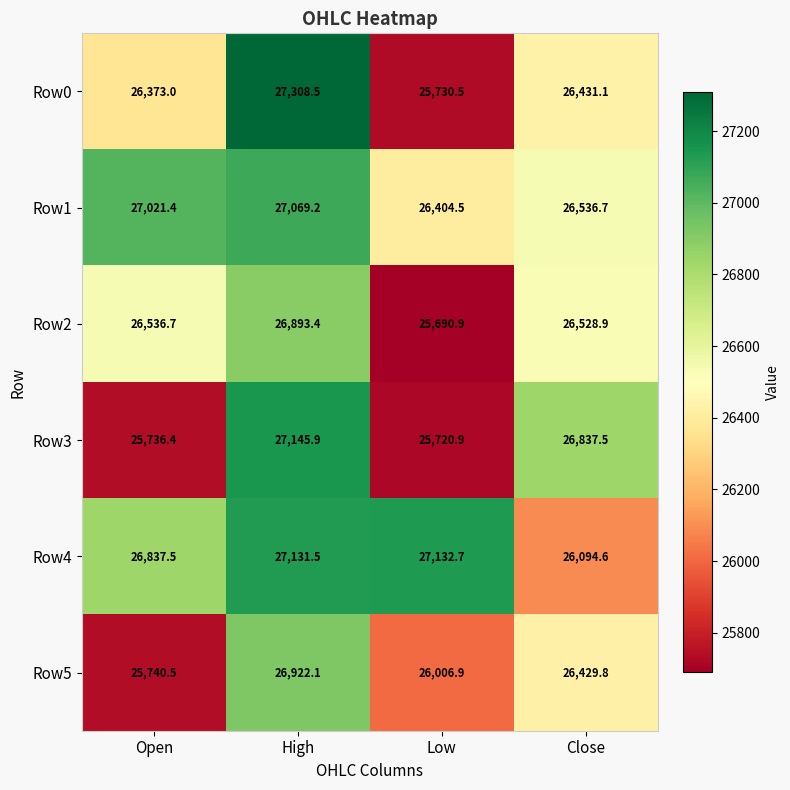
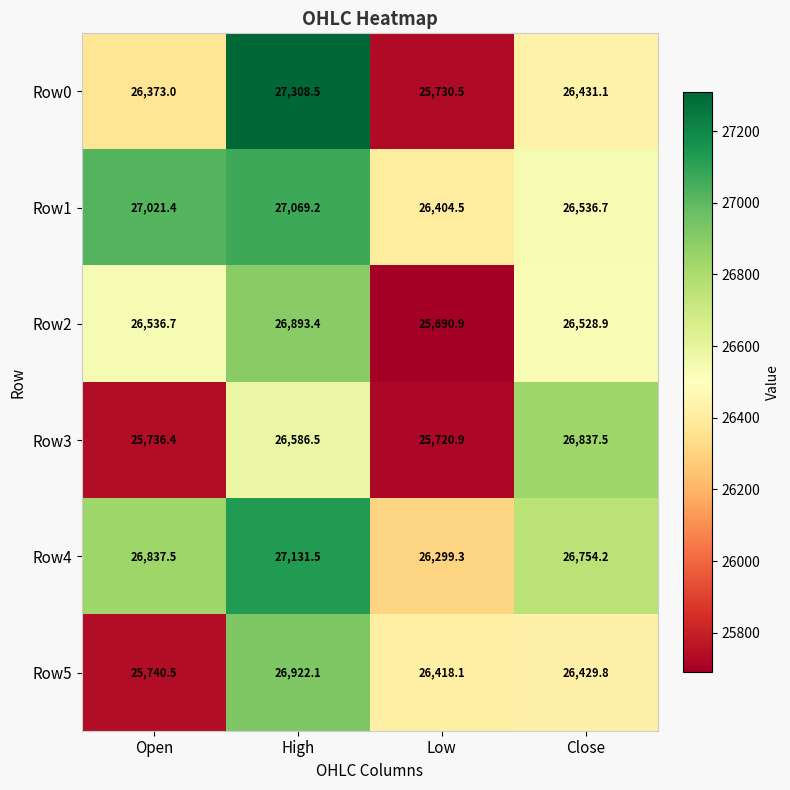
Row3, High: 27,145.9 -> 26,586.5
Row4, Low: 27,132.7 -> 26,299.3
Row4, Close: 26,094.6 -> 26,754.2
Row5, Low: 26,006.9 -> 26,418.1
